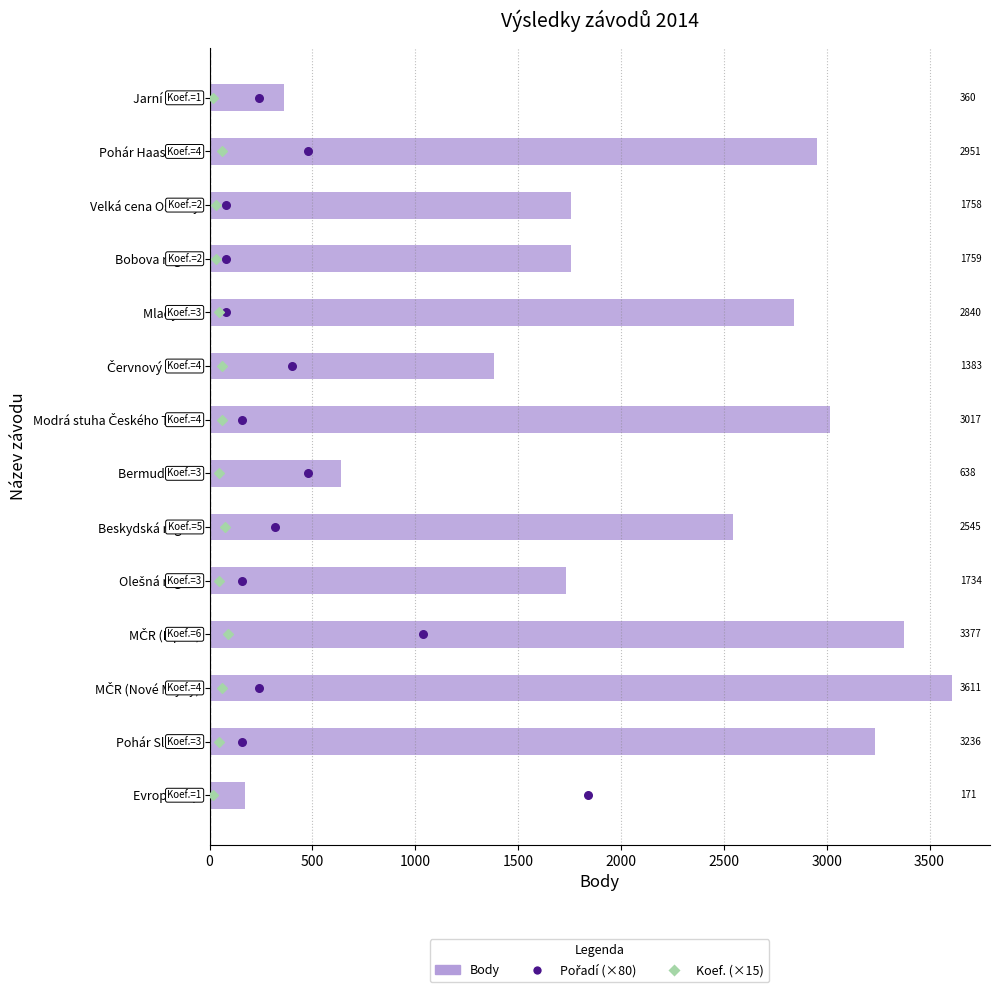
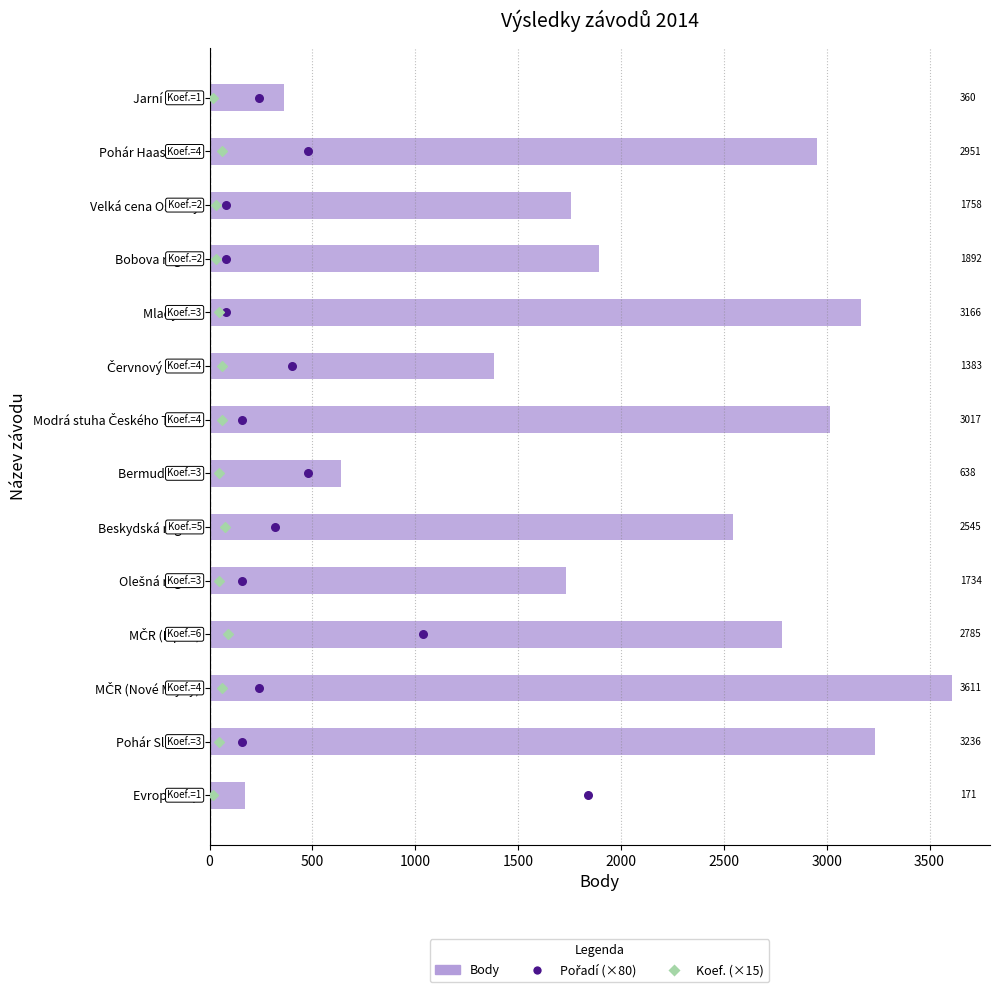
Body, Bobova regata: 1759 -> 1892
Body, Mladý vítr: 2840 -> 3166
Body, MČR (Lipno): 3377 -> 2785
